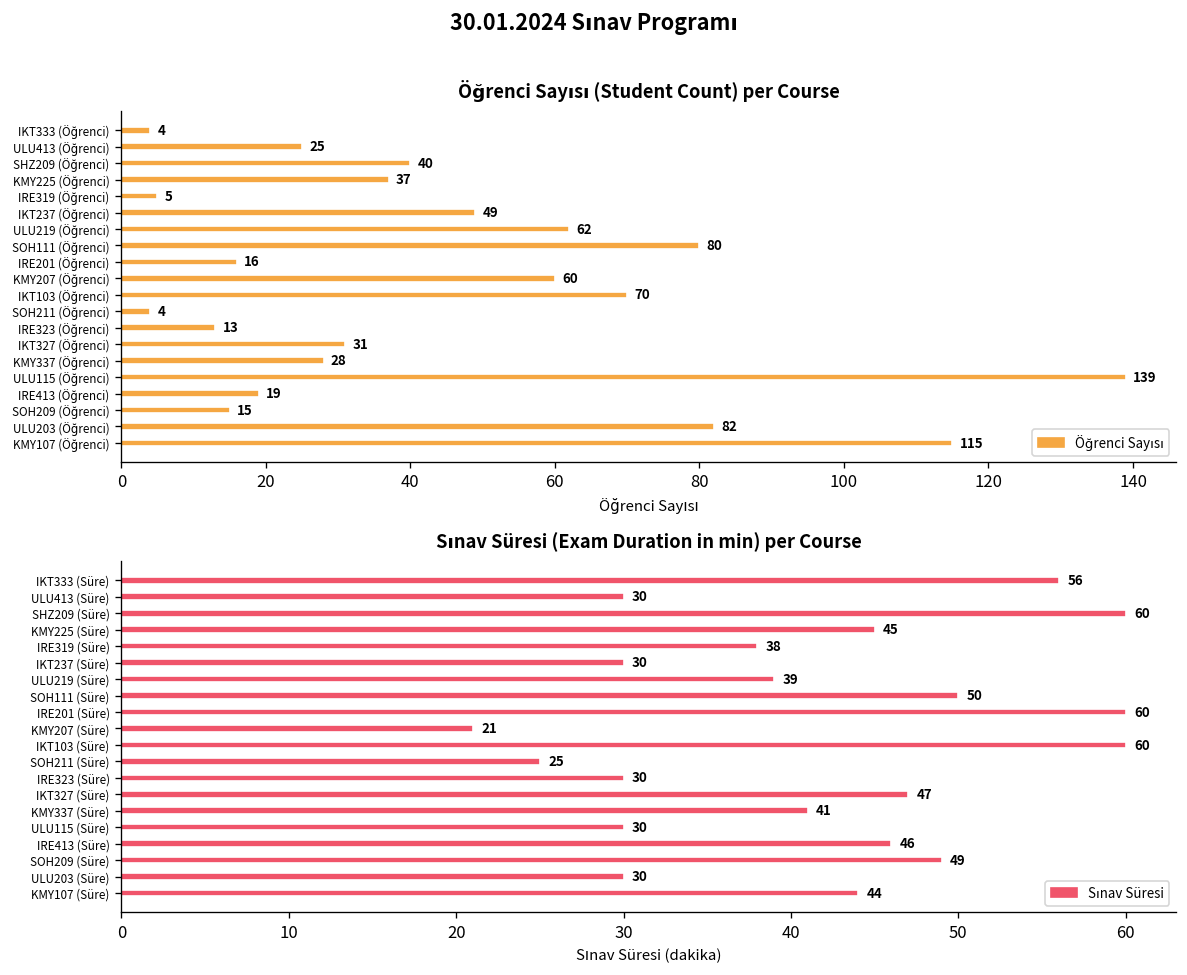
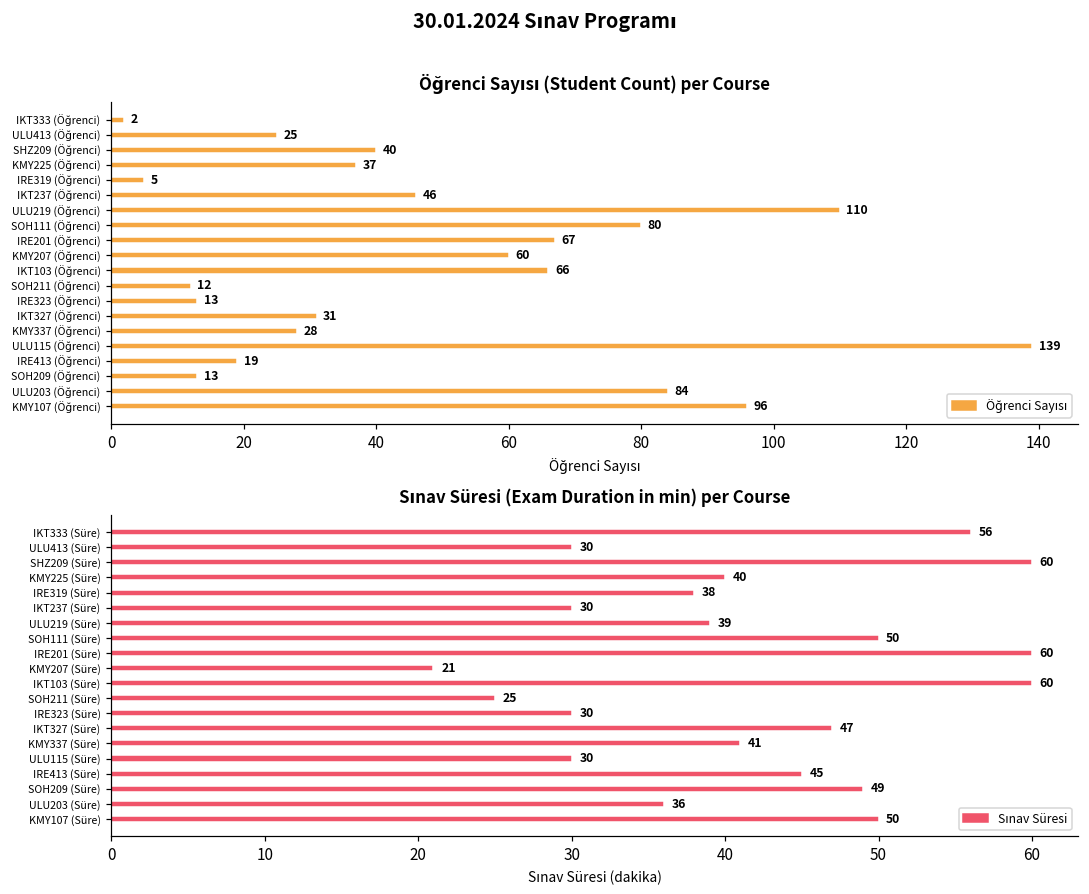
Öğrenci Sayısı (Student Count) per Course, IKT333 (Öğrenci): 4 -> 2
Öğrenci Sayısı (Student Count) per Course, IKT237 (Öğrenci): 49 -> 46
Öğrenci Sayısı (Student Count) per Course, ULU219 (Öğrenci): 62 -> 110
Öğrenci Sayısı (Student Count) per Course, IRE201 (Öğrenci): 16 -> 67
Öğrenci Sayısı (Student Count) per Course, IKT103 (Öğrenci): 70 -> 66
Öğrenci Sayısı (Student Count) per Course, SOH211 (Öğrenci): 4 -> 12
Öğrenci Sayısı (Student Count) per Course, SOH209 (Öğrenci): 15 -> 13
Öğrenci Sayısı (Student Count) per Course, ULU203 (Öğrenci): 82 -> 84
Öğrenci Sayısı (Student Count) per Course, KMY107 (Öğrenci): 115 -> 96
Sınav Süresi (Exam Duration in min) per Course, KMY225 (Süre): 45 -> 40
Sınav Süresi (Exam Duration in min) per Course, IRE413 (Süre): 46 -> 45
Sınav Süresi (Exam Duration in min) per Course, ULU203 (Süre): 30 -> 36
Sınav Süresi (Exam Duration in min) per Course, KMY107 (Süre): 44 -> 50
